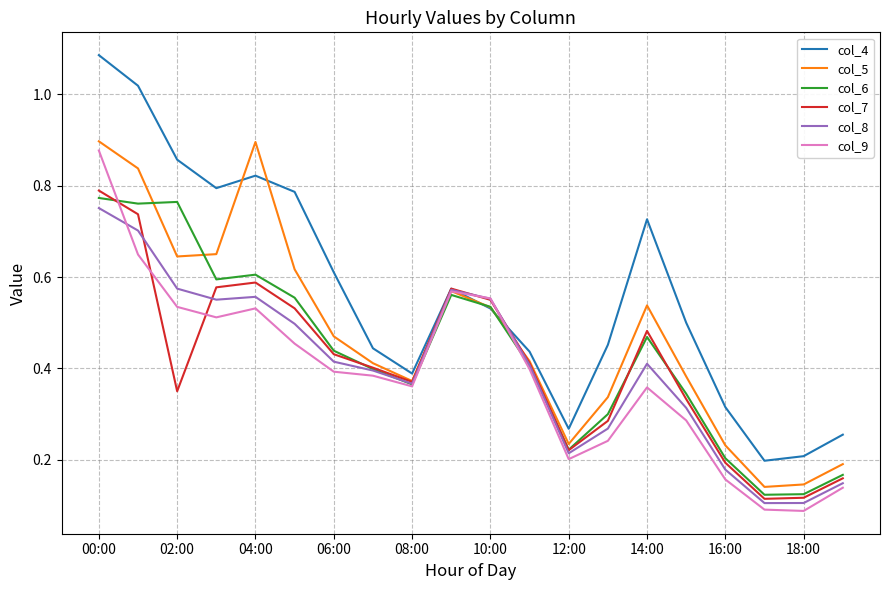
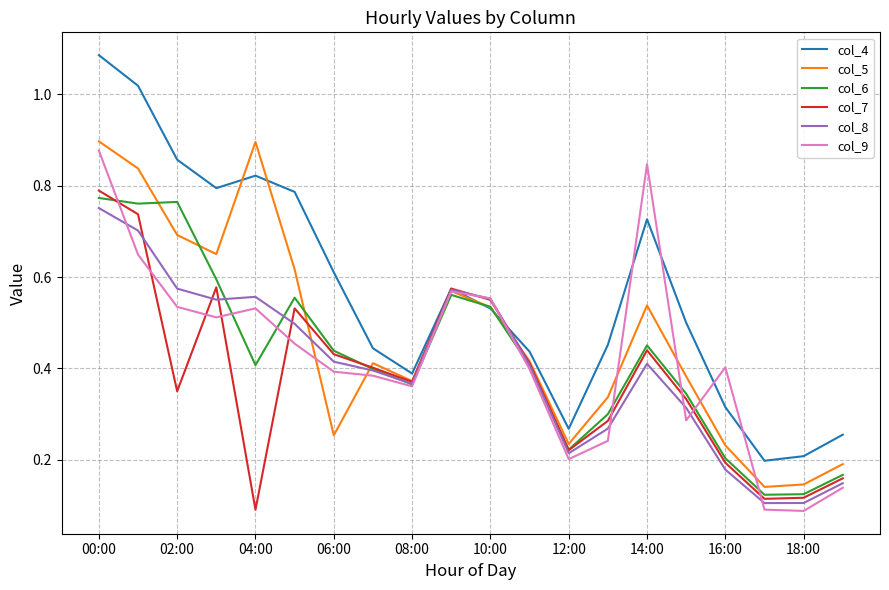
col_5, 02:00: 0.65 -> 0.69
col_6, 04:00: 0.61 -> 0.41
col_7, 04:00: 0.59 -> 0.09
col_5, 06:00: 0.47 -> 0.25
col_6, 14:00: 0.47 -> 0.45
col_7, 14:00: 0.48 -> 0.44
col_9, 14:00: 0.36 -> 0.85
col_9, 16:00: 0.16 -> 0.40
